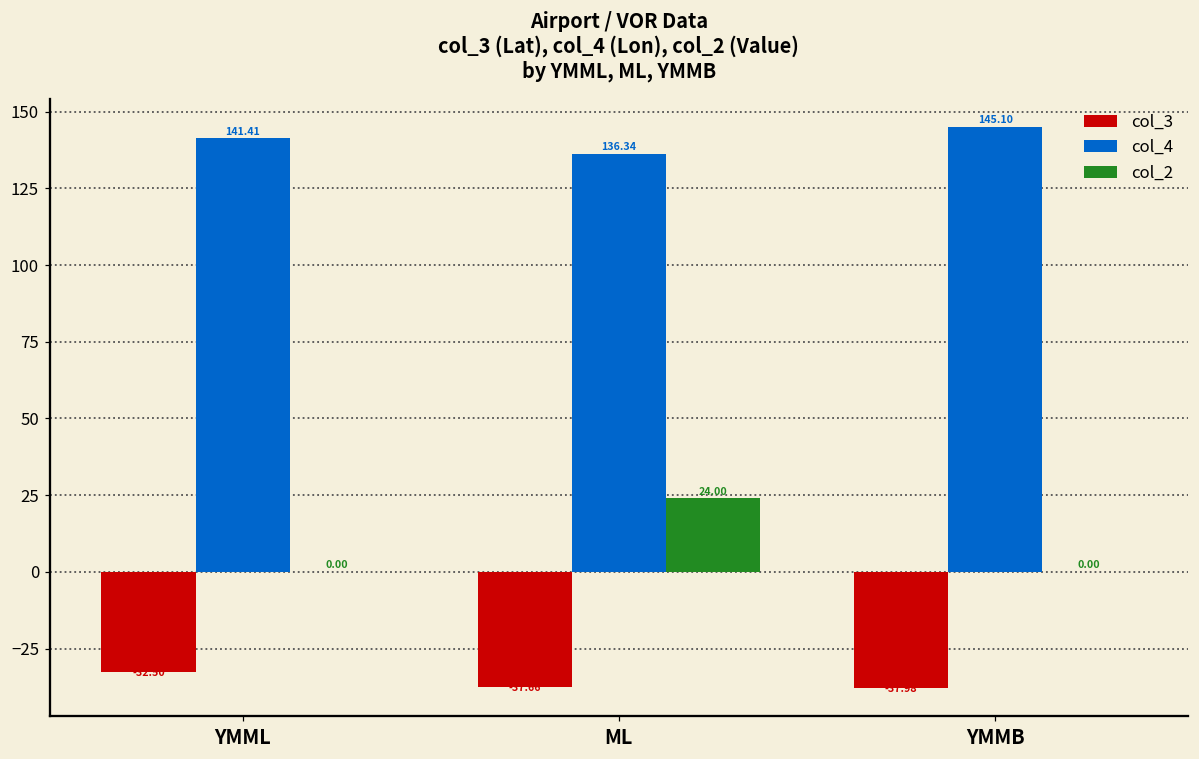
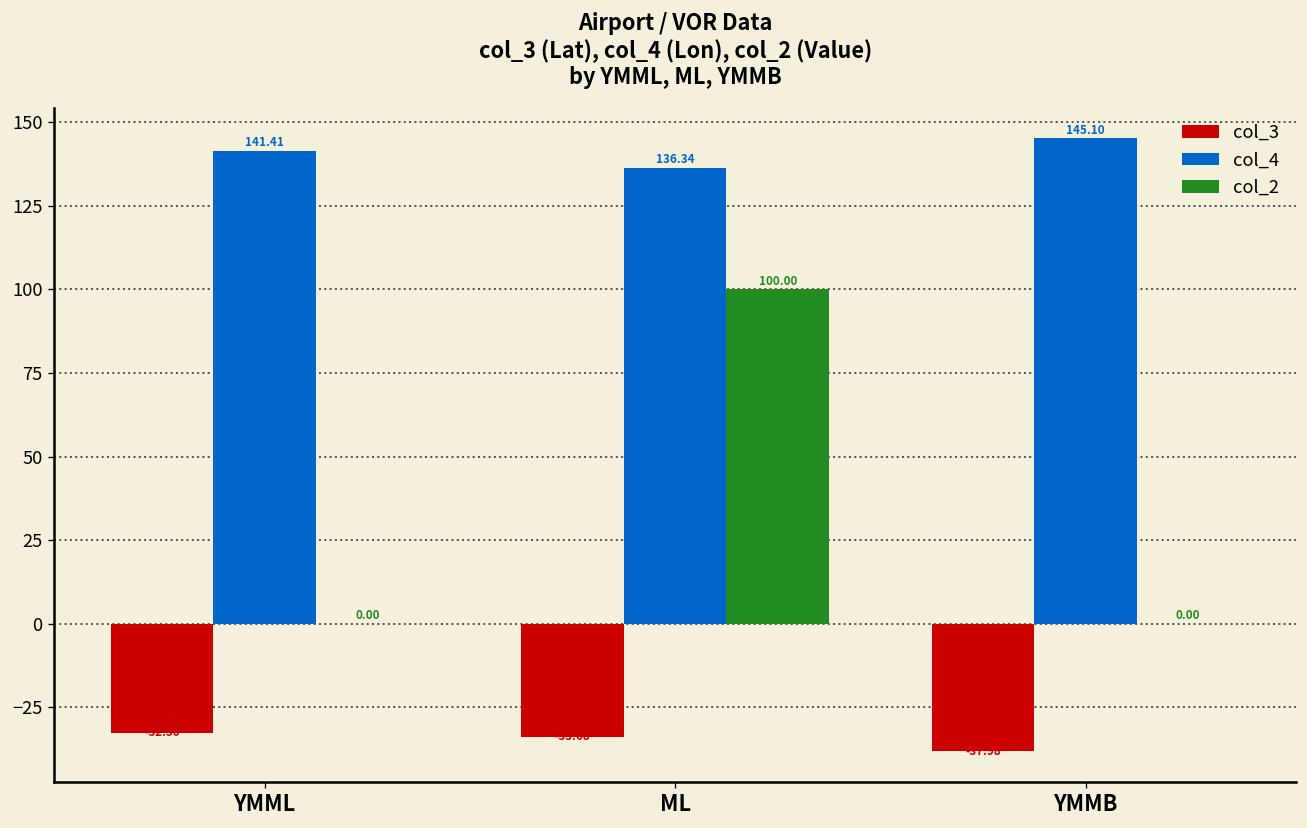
col_3, ML: -37.66 -> -33.68
col_2, ML: 24.00 -> 100.00
